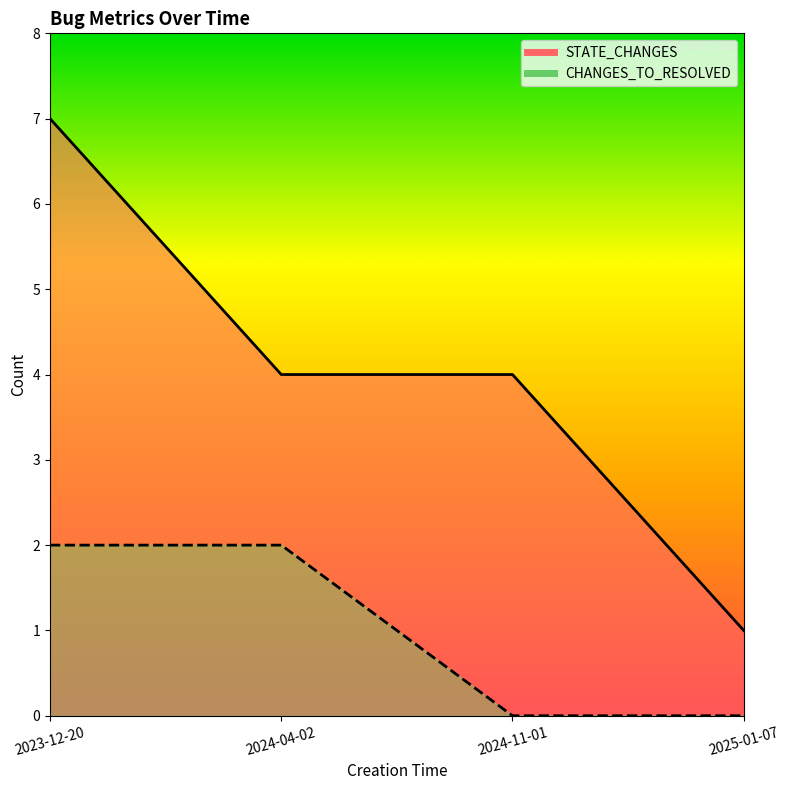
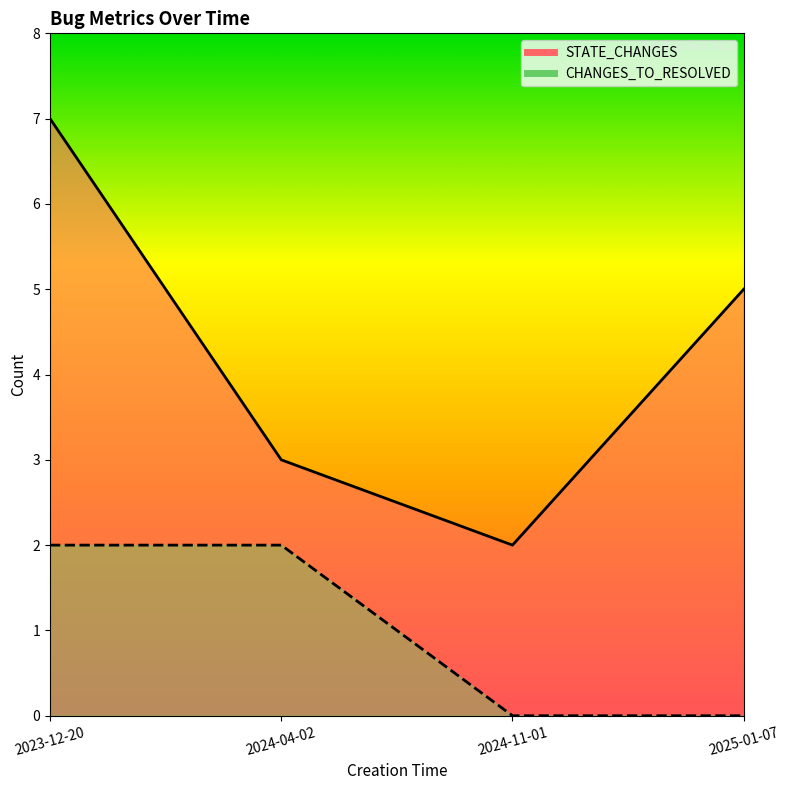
STATE_CHANGES, 2024-04-02: 4 -> 3
STATE_CHANGES, 2024-11-01: 4 -> 2
STATE_CHANGES, 2025-01-07: 1 -> 5
